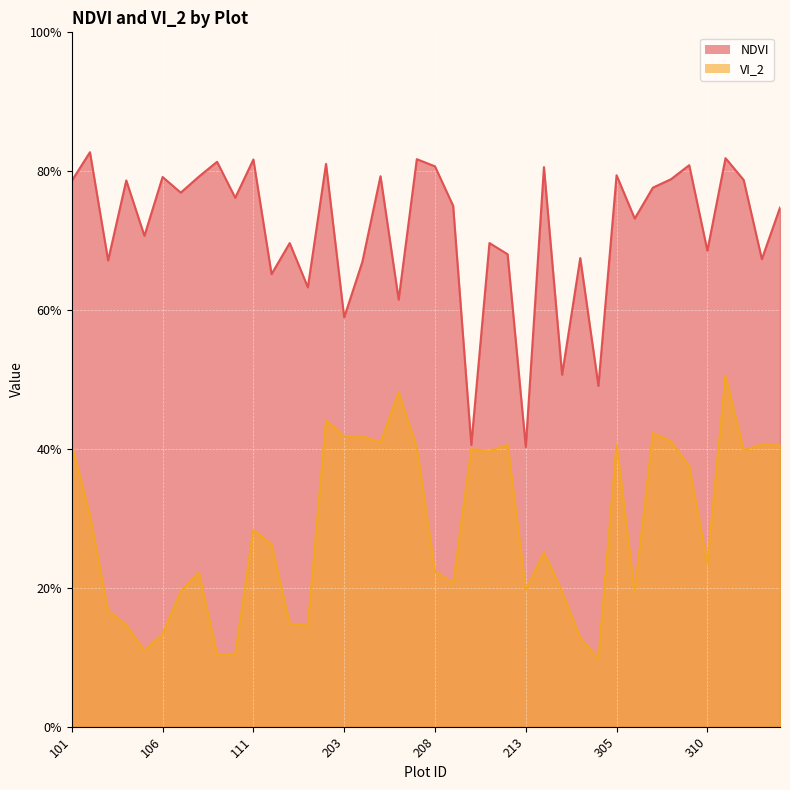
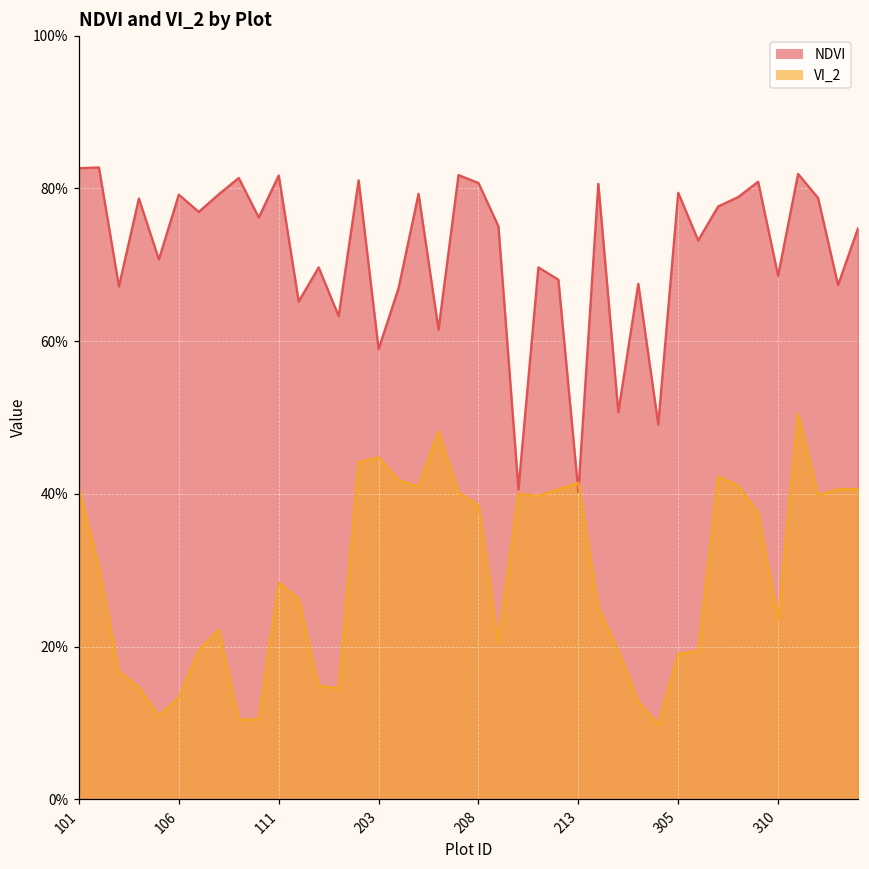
NDVI, 101: 79% -> 83%
VI_2, 203: 42% -> 45%
VI_2, 208: 22% -> 39%
VI_2, 213: 20% -> 41%
VI_2, 305: 41% -> 19%
